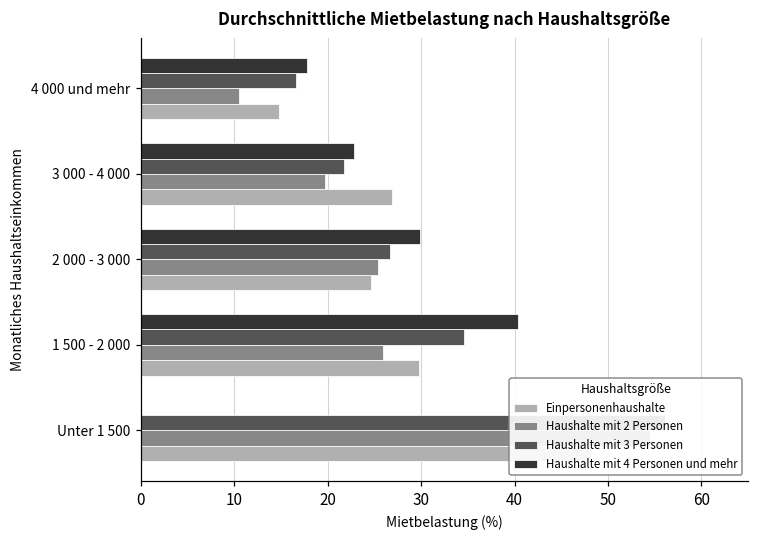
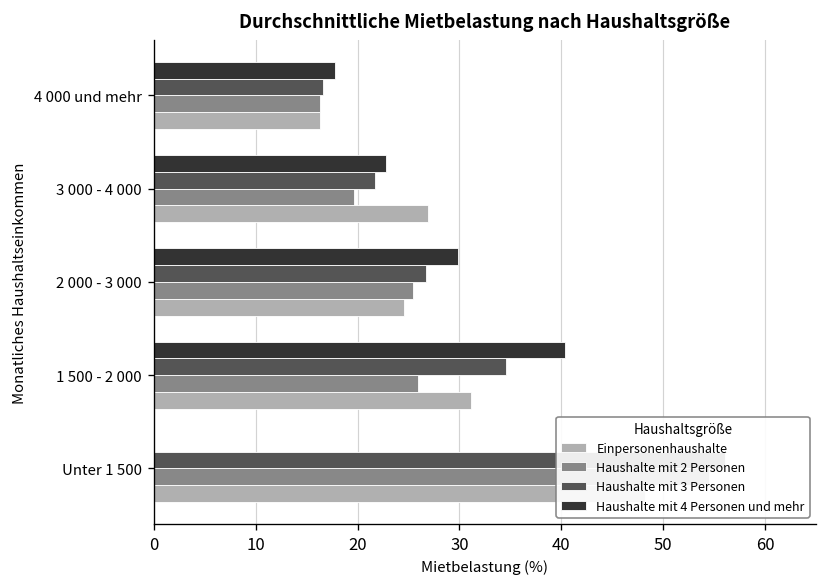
Haushalte mit 2 Personen, 4 000 und mehr: 11 -> 16
Einpersonenhaushalte, 4 000 und mehr: 15 -> 16
Einpersonenhaushalte, 1 500 - 2 000: 30 -> 31
